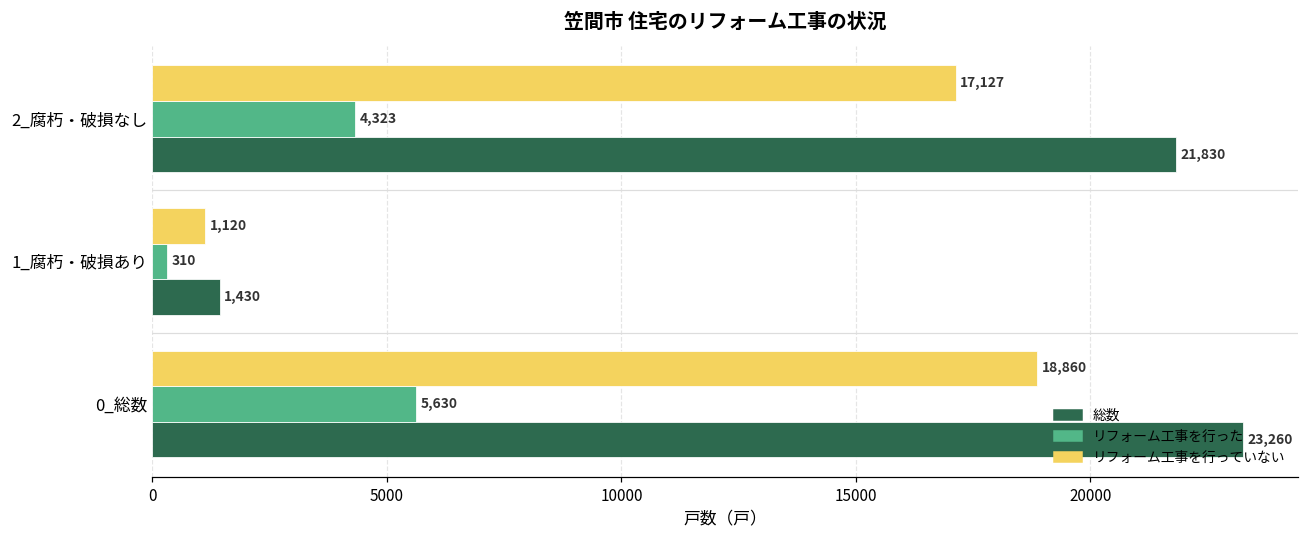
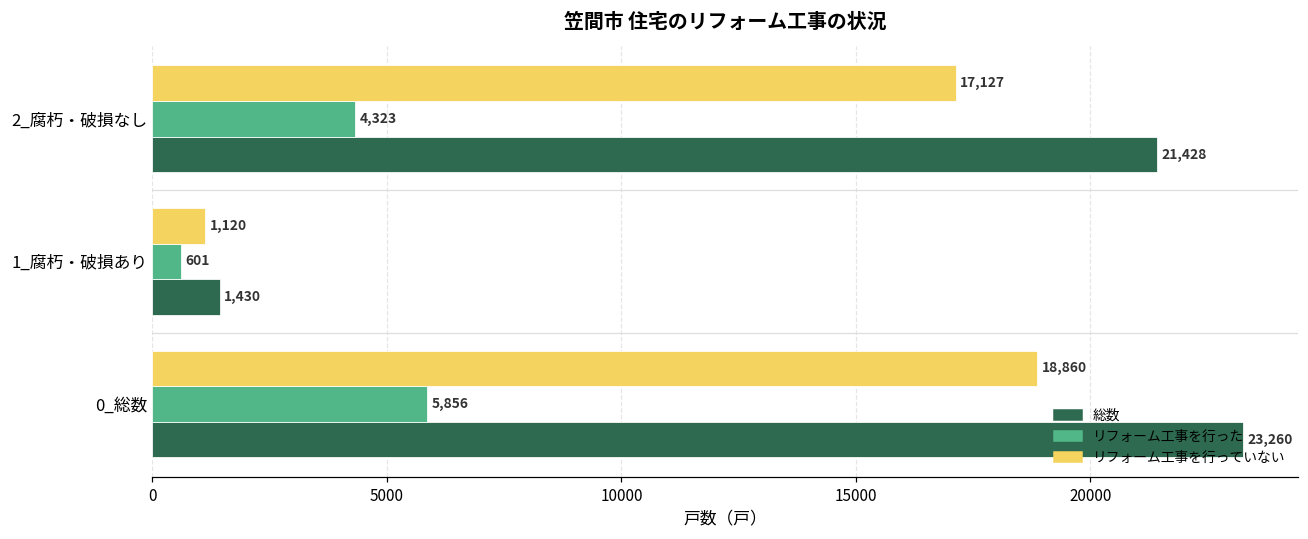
総数, 2_腐朽・破損なし: 21,830 -> 21,428
リフォーム工事を行った, 1_腐朽・破損あり: 310 -> 601
リフォーム工事を行った, 0_総数: 5,630 -> 5,856
